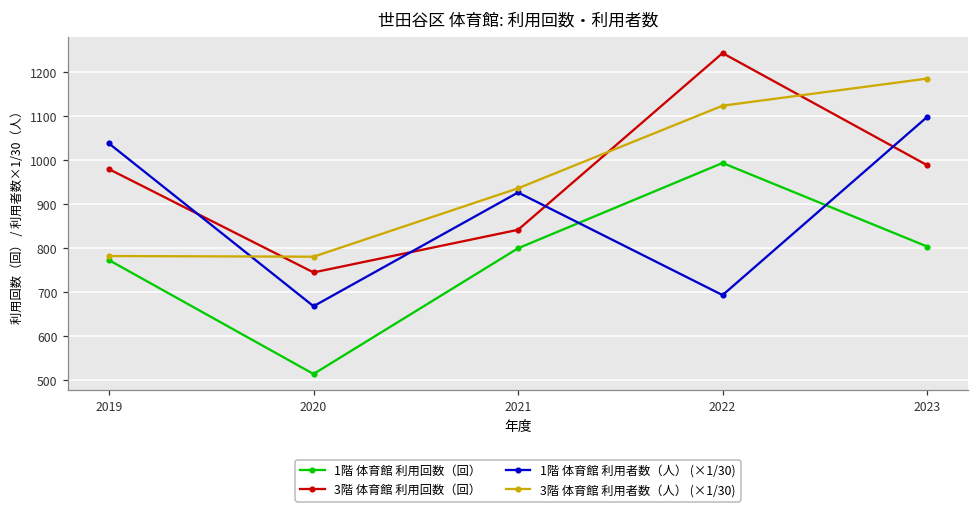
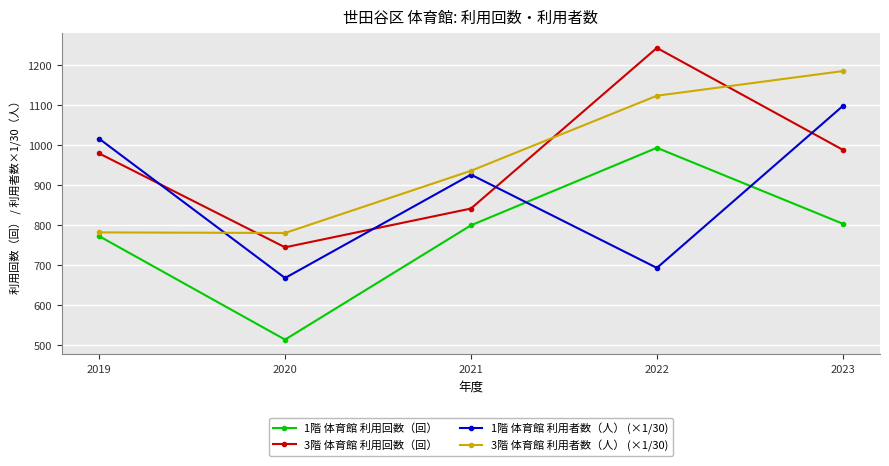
1階 体育館 利用者数（人） (×1/30), 2019: 1040 -> 1020
